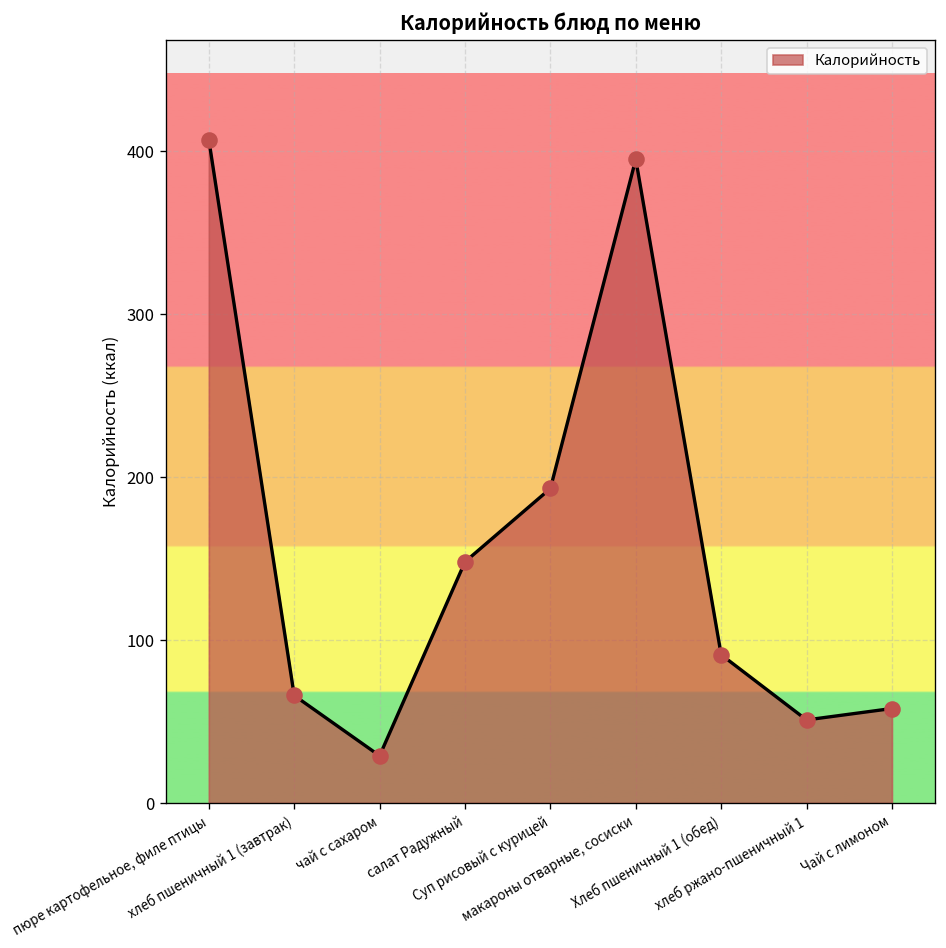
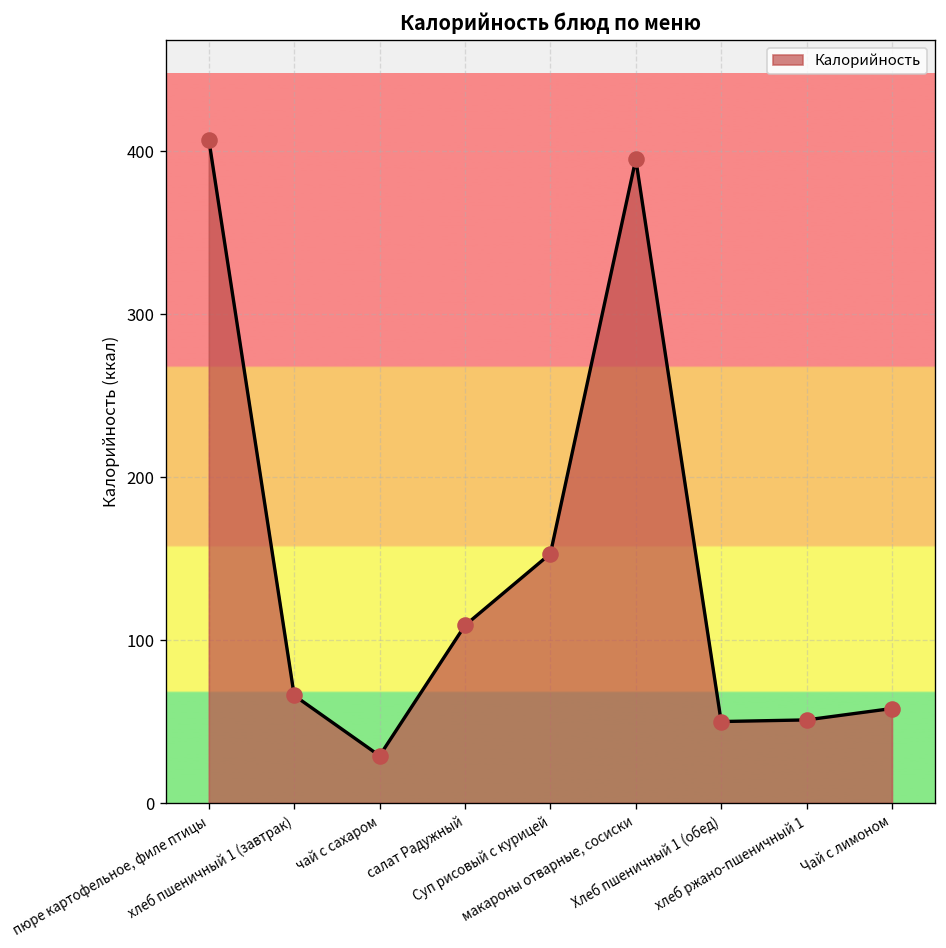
салат Радужный: 148 -> 109
Суп рисовый с курицей: 193 -> 153
Хлеб пшеничный 1 (обед): 91 -> 50
